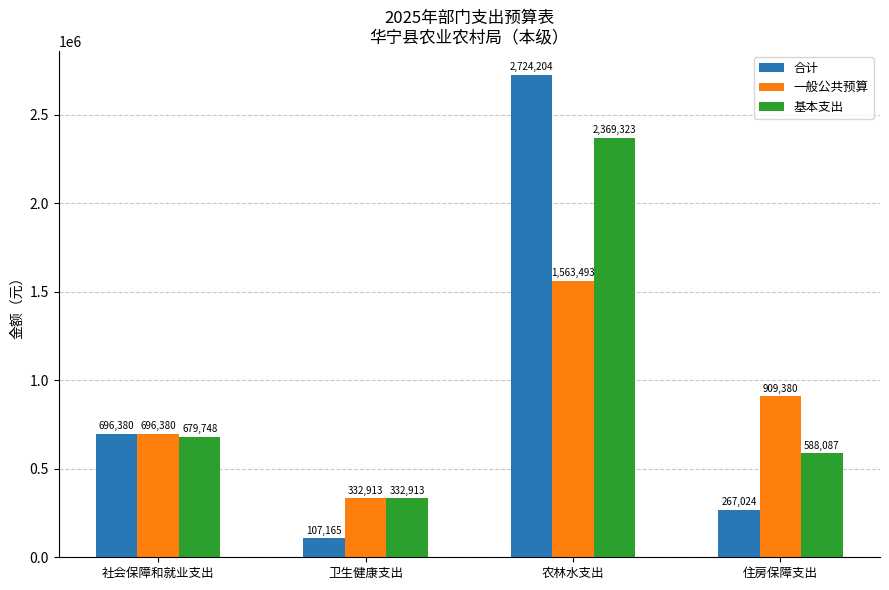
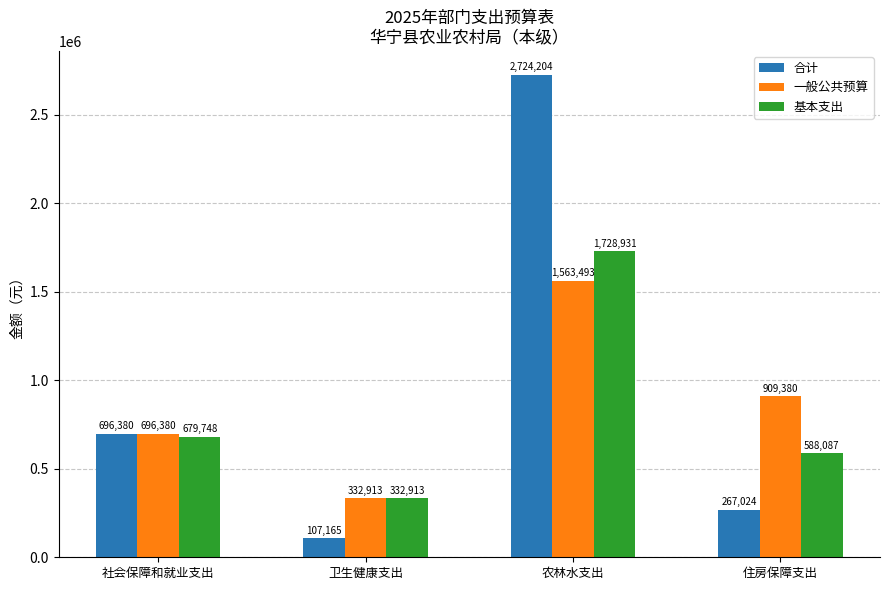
基本支出, 农林水支出: 2,369,323 -> 1,728,931
